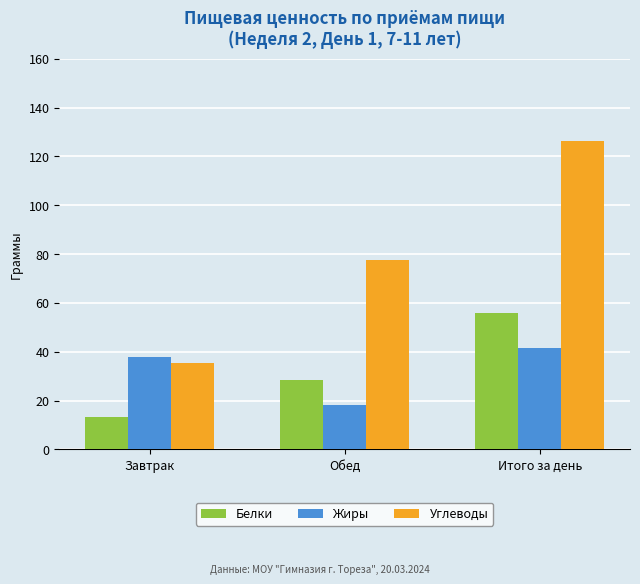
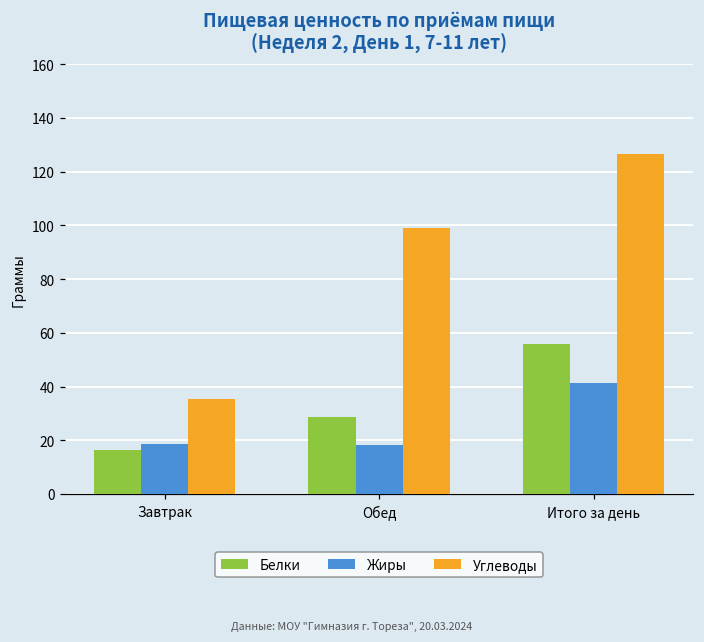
Белки, Завтрак: 13 -> 16
Жиры, Завтрак: 38 -> 19
Углеводы, Обед: 78 -> 99
